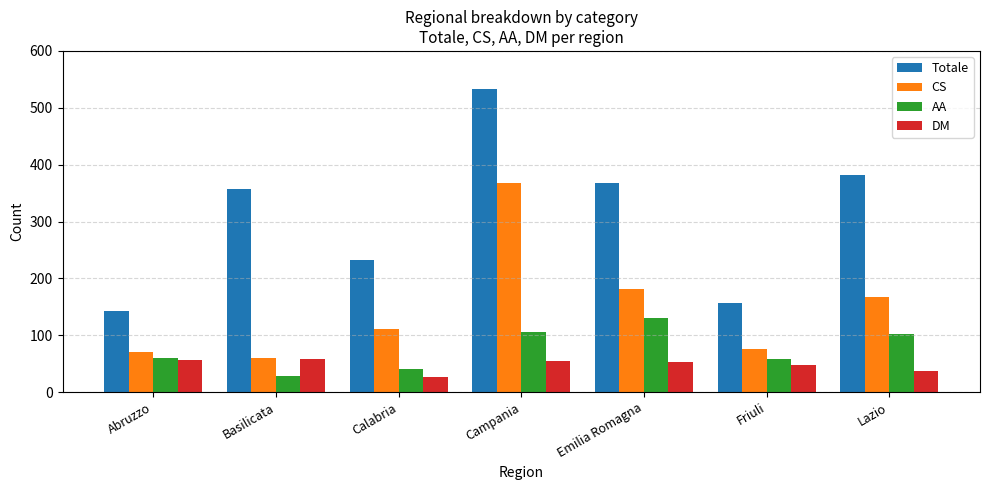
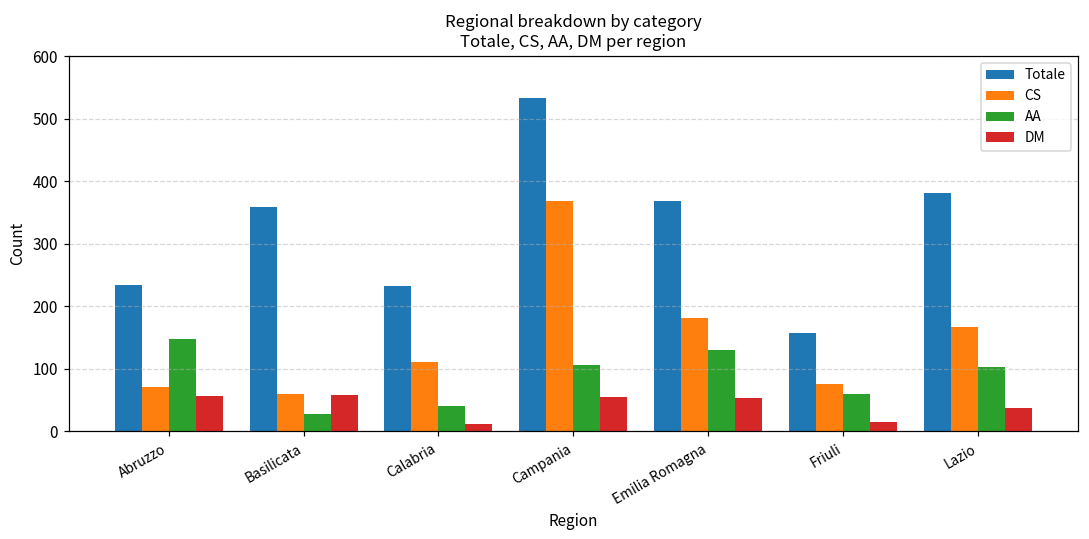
Totale, Abruzzo: 140 -> 230
AA, Abruzzo: 60 -> 150
DM, Calabria: 30 -> 10
DM, Friuli: 50 -> 20
